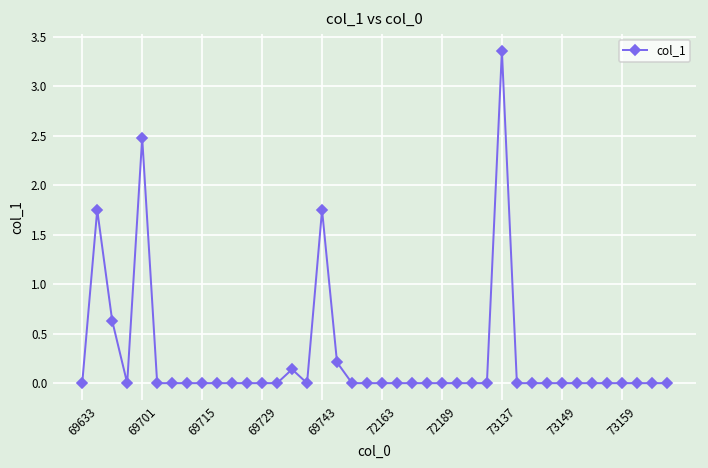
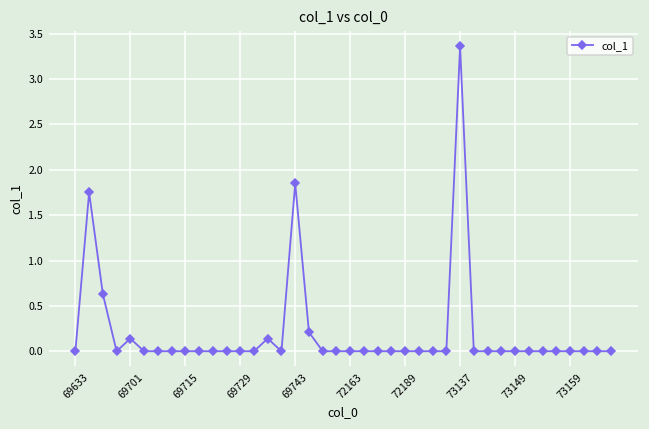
69701: 2.5 -> 0.1
69743: 1.8 -> 1.9
